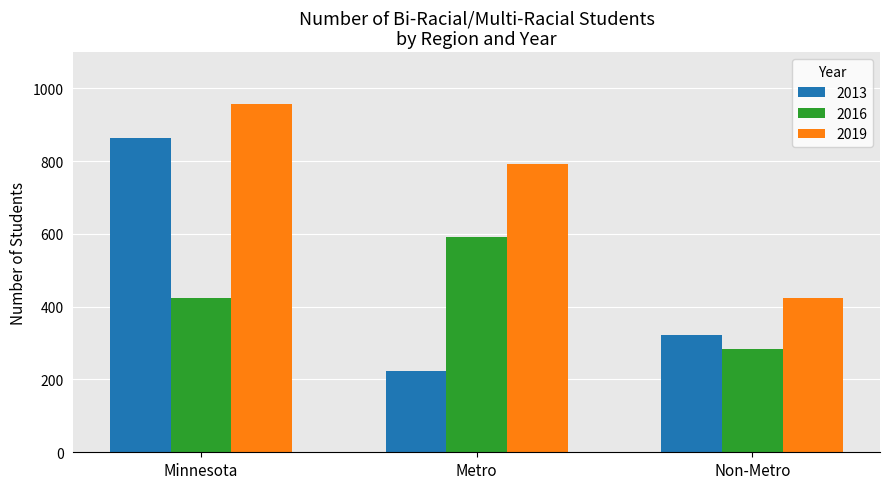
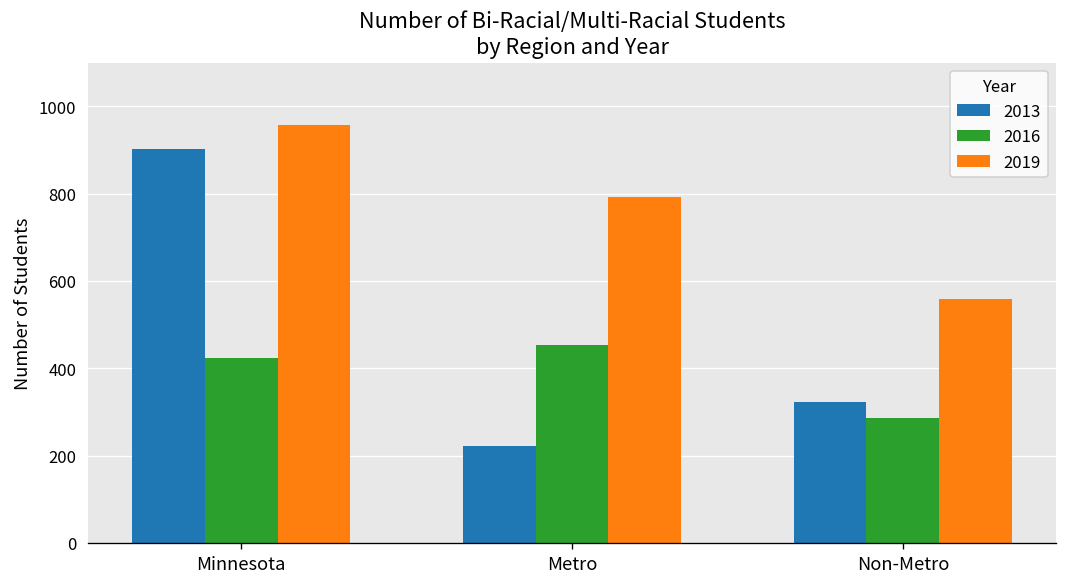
2013, Minnesota: 860 -> 900
2016, Metro: 590 -> 450
2019, Non-Metro: 420 -> 560
